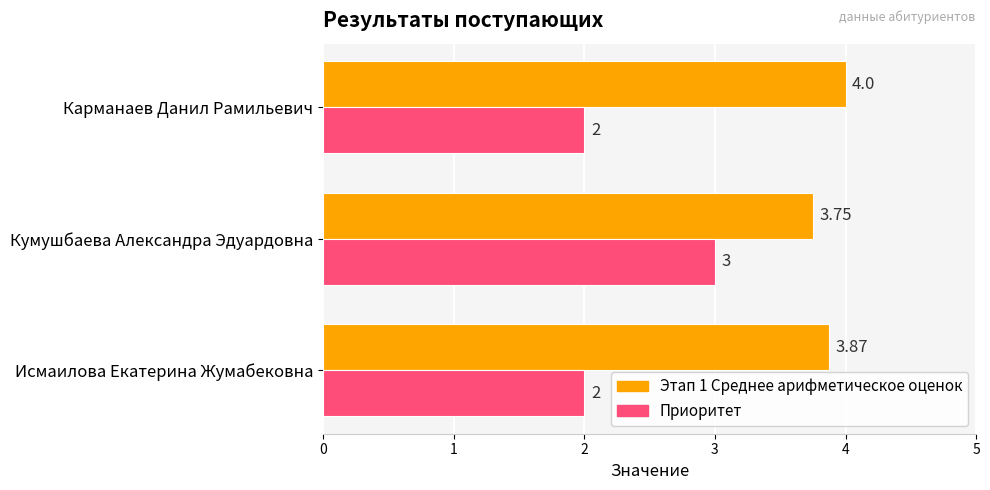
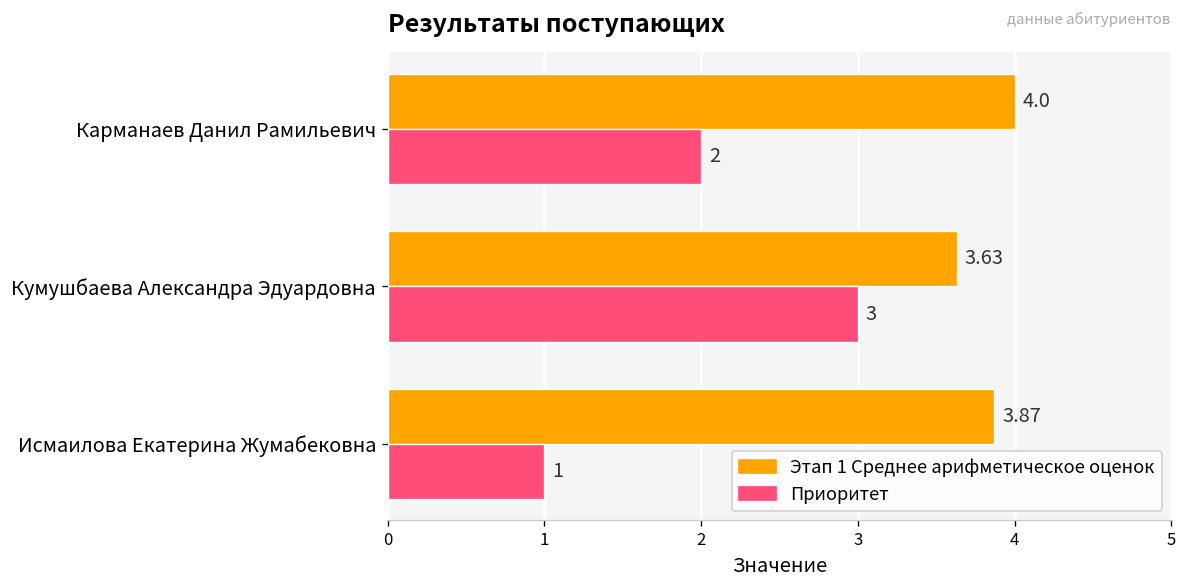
Этап 1 Среднее арифметическое оценок, Кумушбаева Александра Эдуардовна: 3.75 -> 3.63
Приоритет, Исмаилова Екатерина Жумабековна: 2 -> 1
